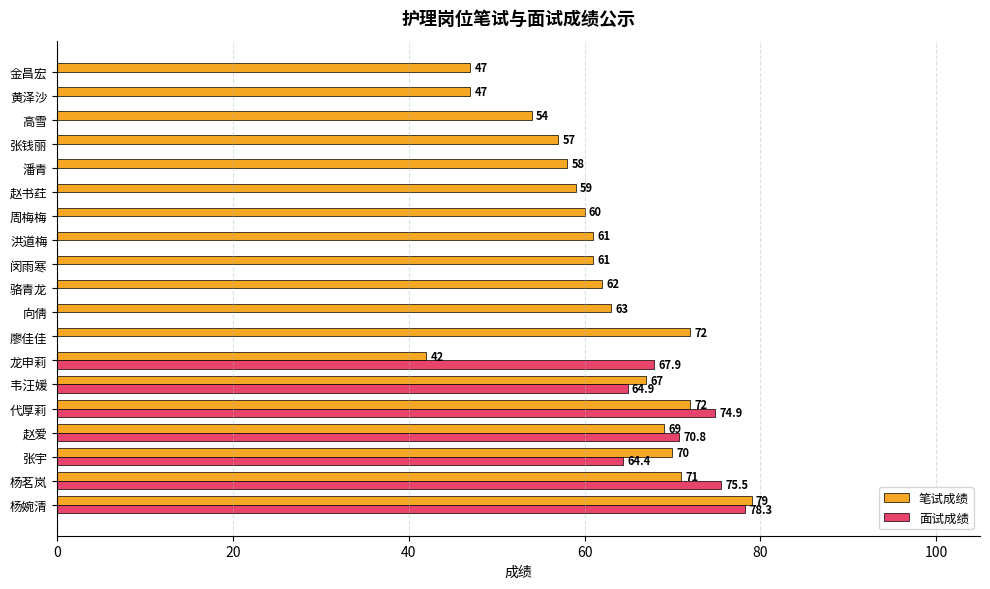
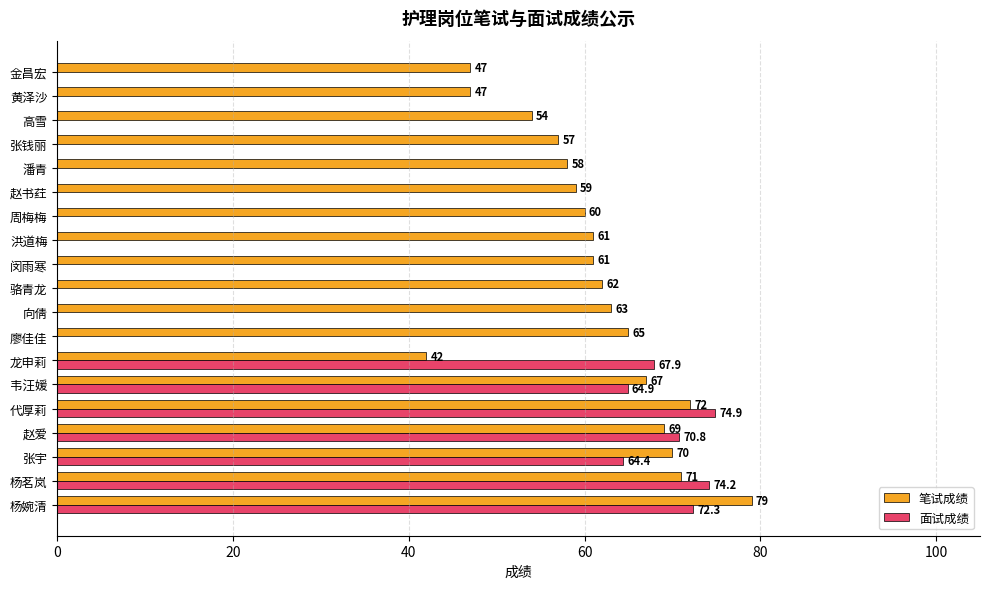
笔试成绩, 廖佳佳: 72 -> 65
面试成绩, 杨茗岚: 75.5 -> 74.2
面试成绩, 杨婉清: 78.3 -> 72.3
